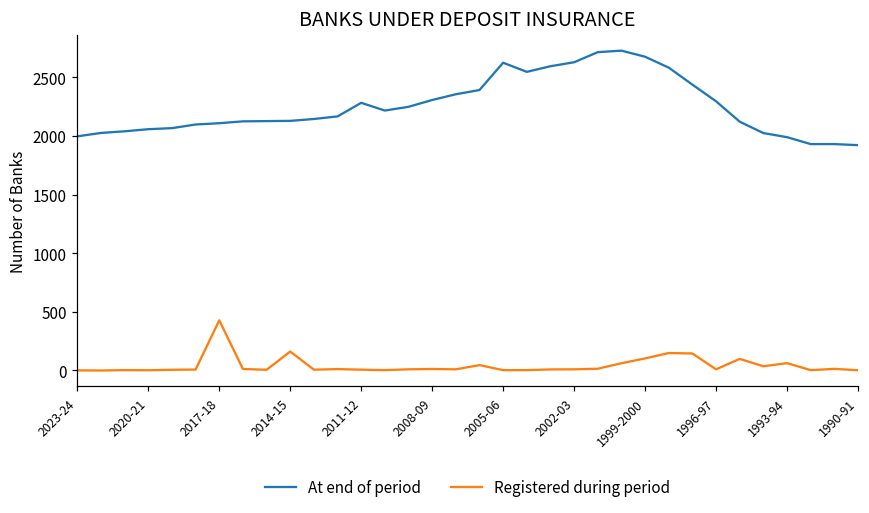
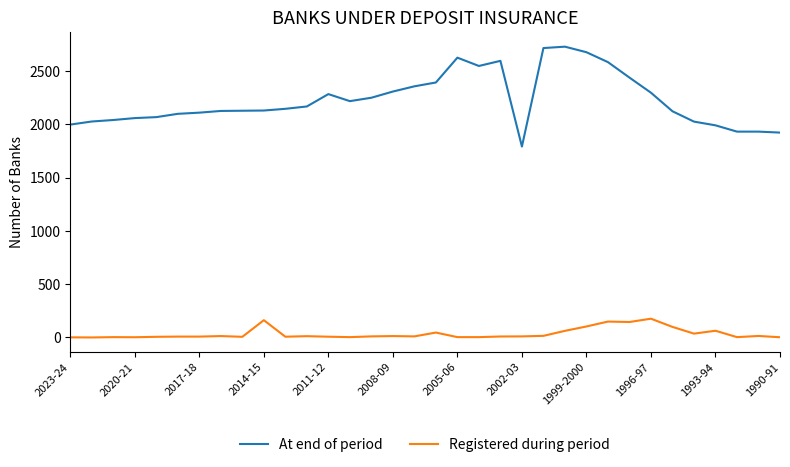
Registered during period, 2017-18: 430 -> 10
At end of period, 2002-03: 2630 -> 1790
Registered during period, 1996-97: 10 -> 180
